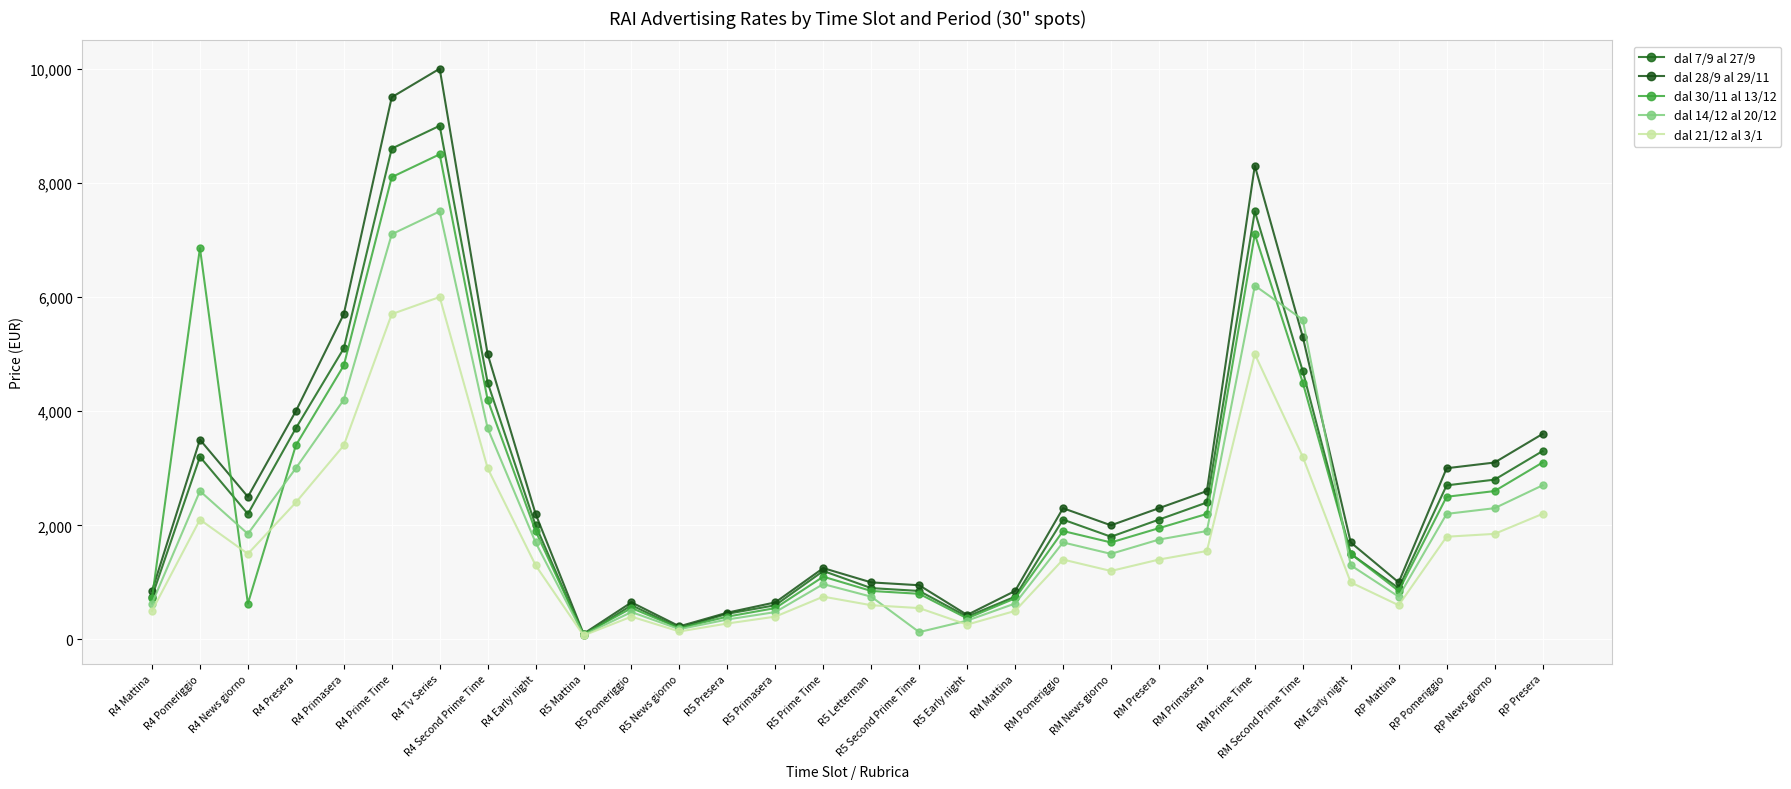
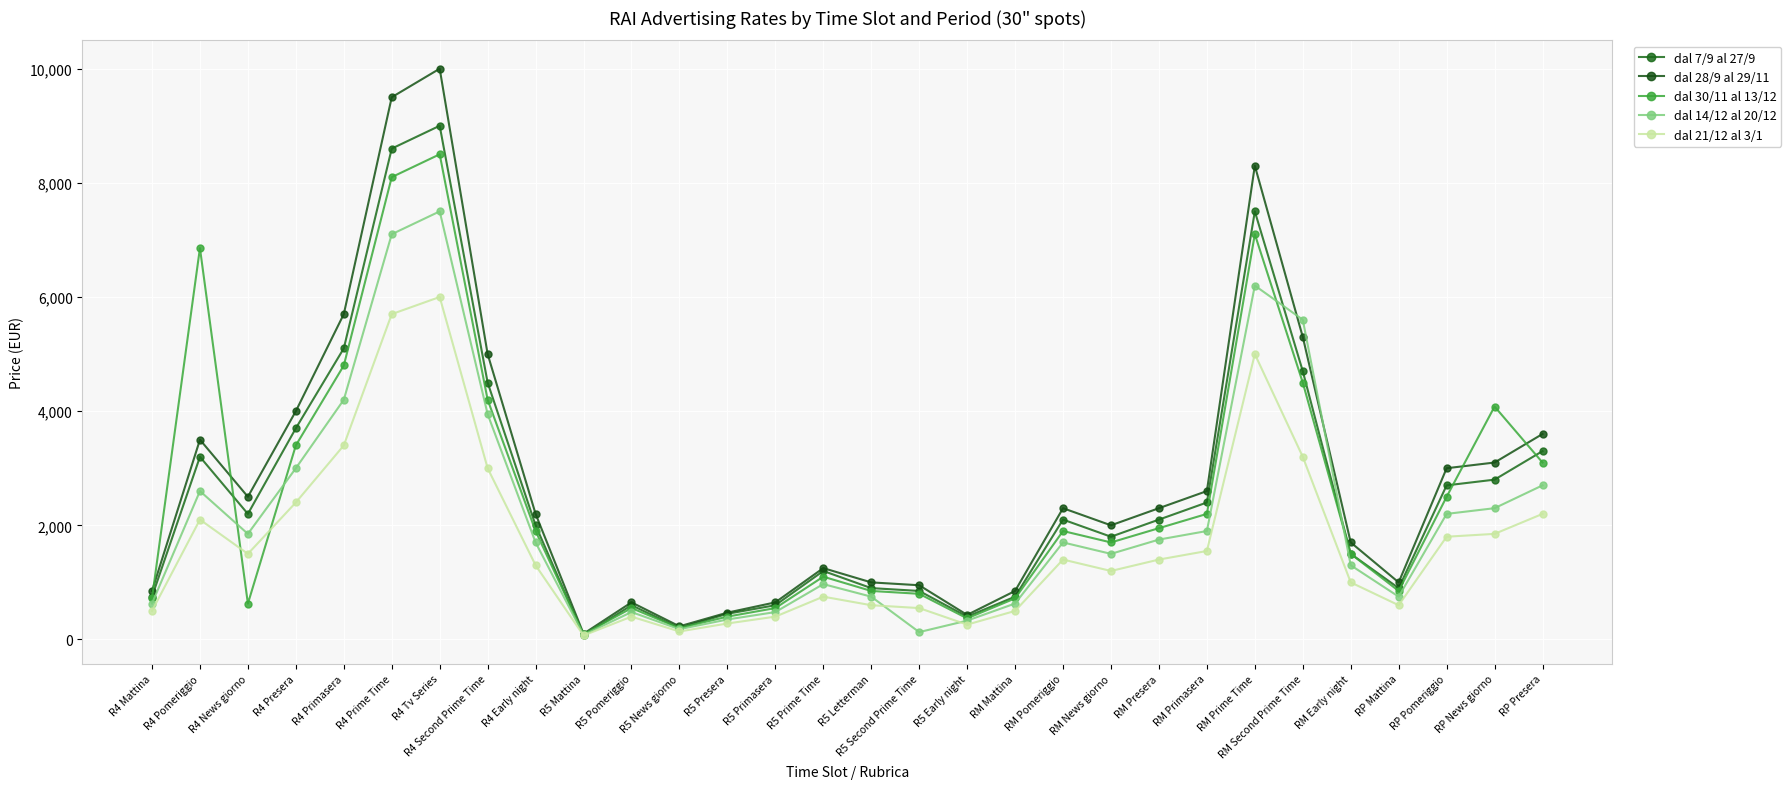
dal 14/12 al 20/12, R4 Second Prime Time: 3,700 -> 3,900
dal 30/11 al 13/12, RP News giorno: 2,600 -> 4,100
